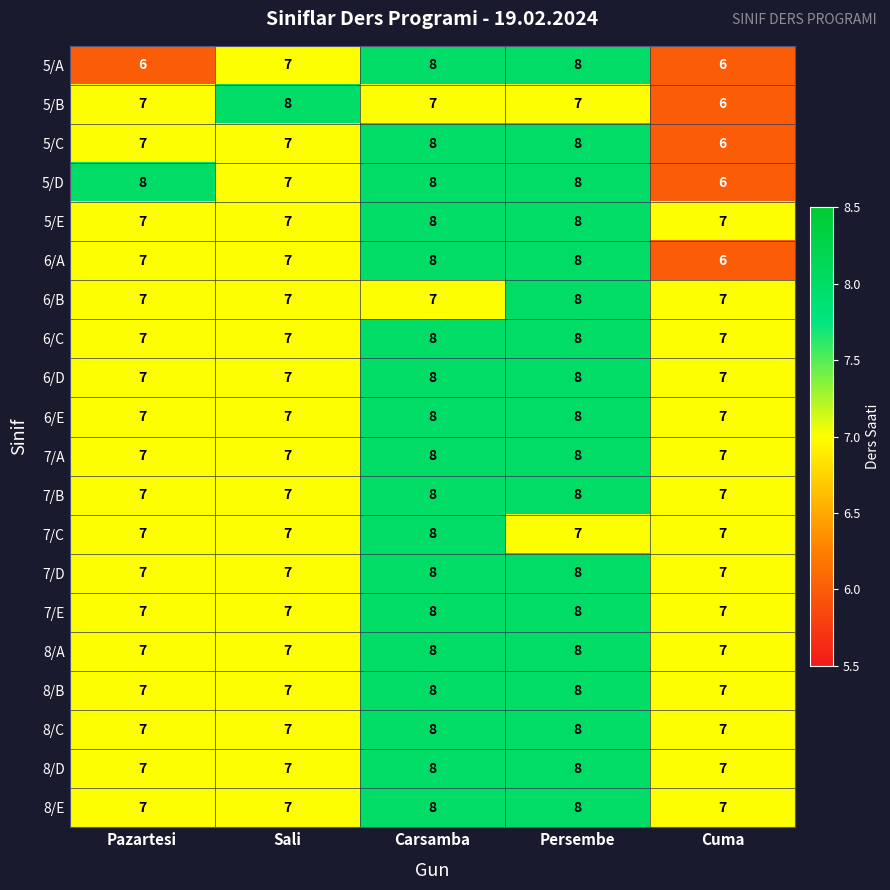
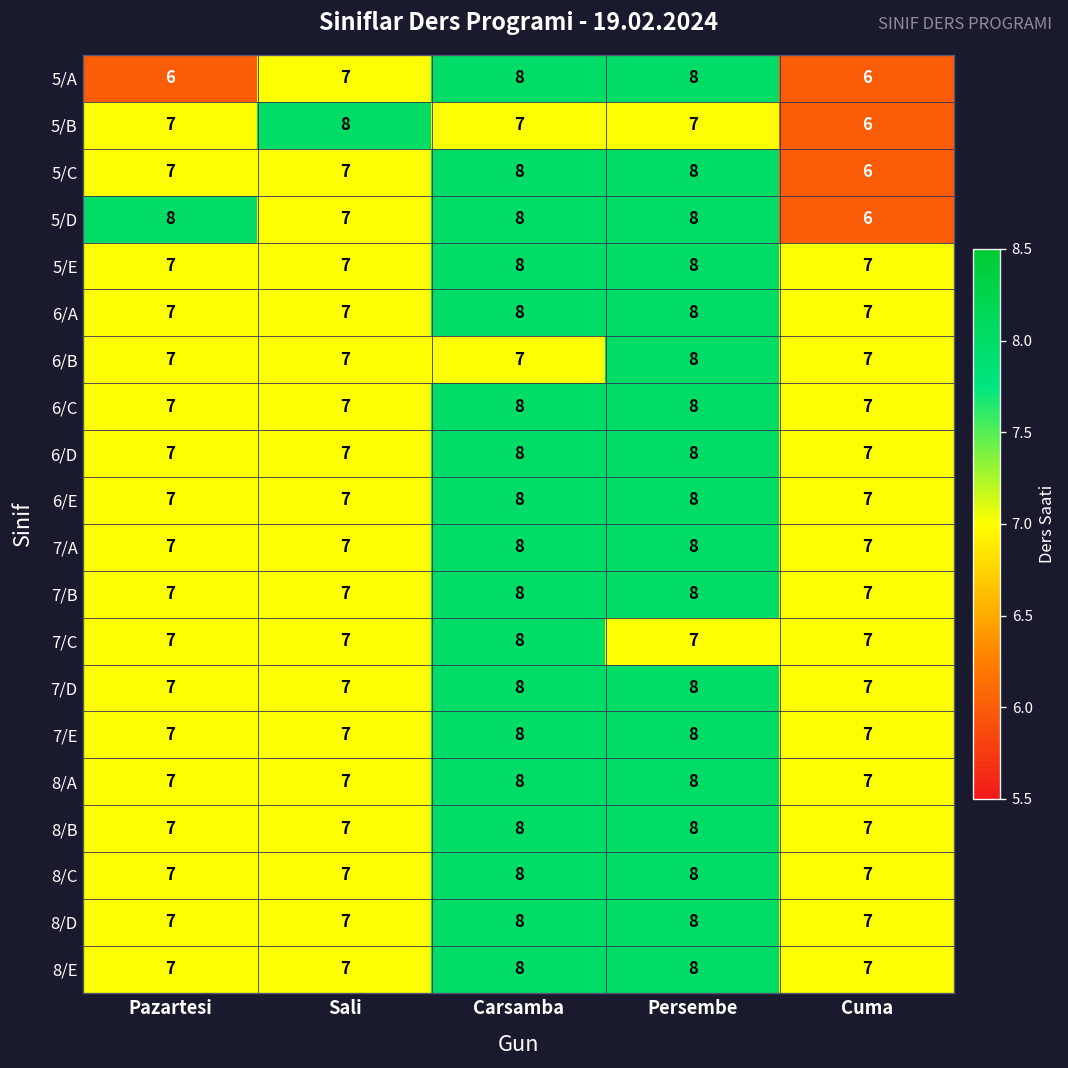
6/A, Cuma: 6 -> 7
